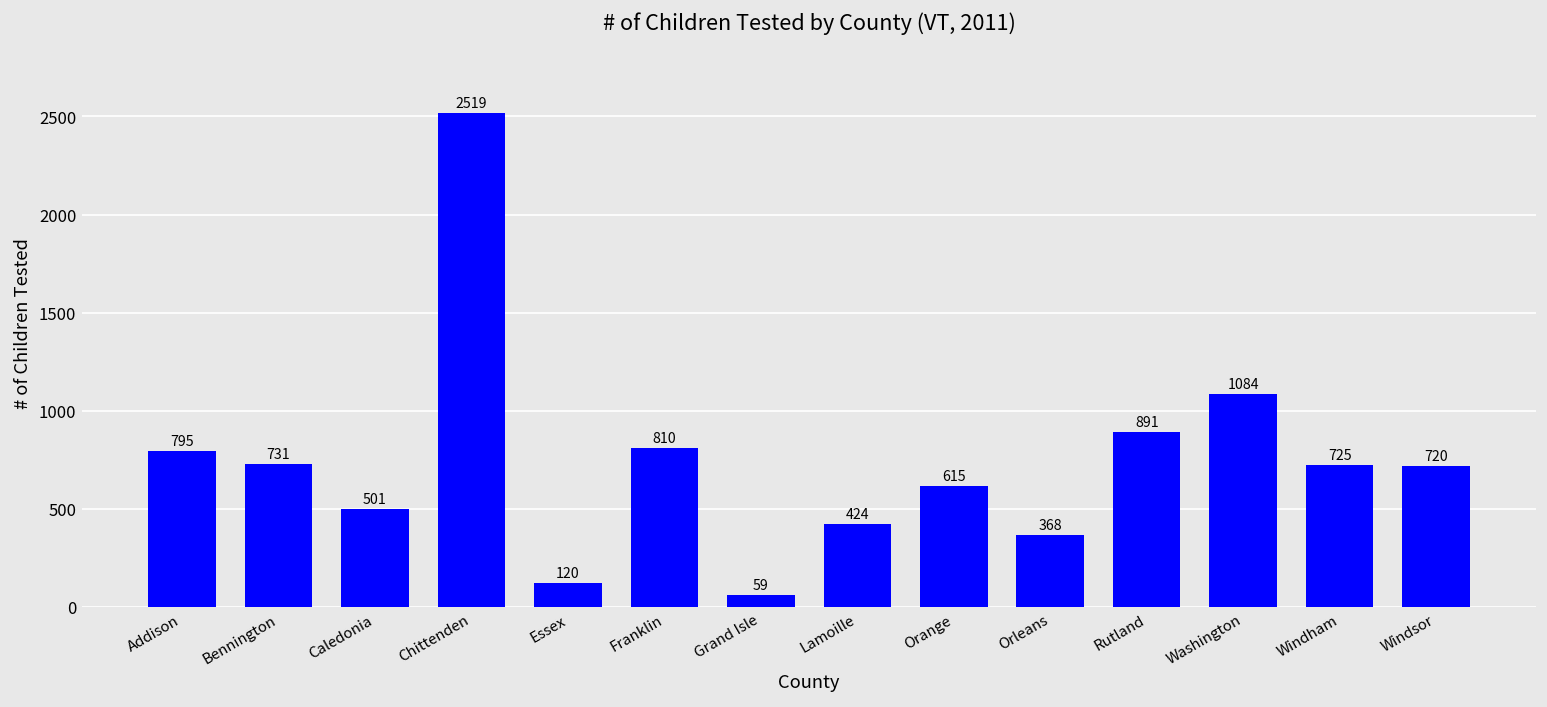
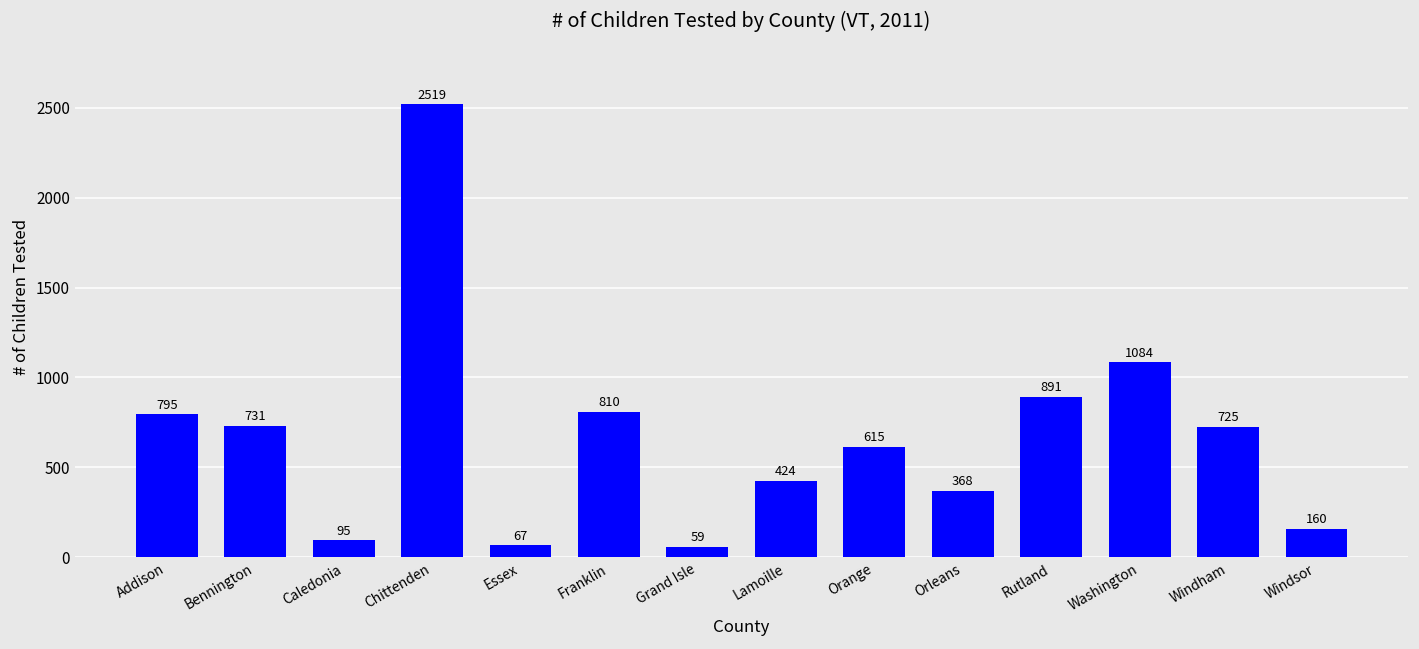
Caledonia: 501 -> 95
Essex: 120 -> 67
Windsor: 720 -> 160
